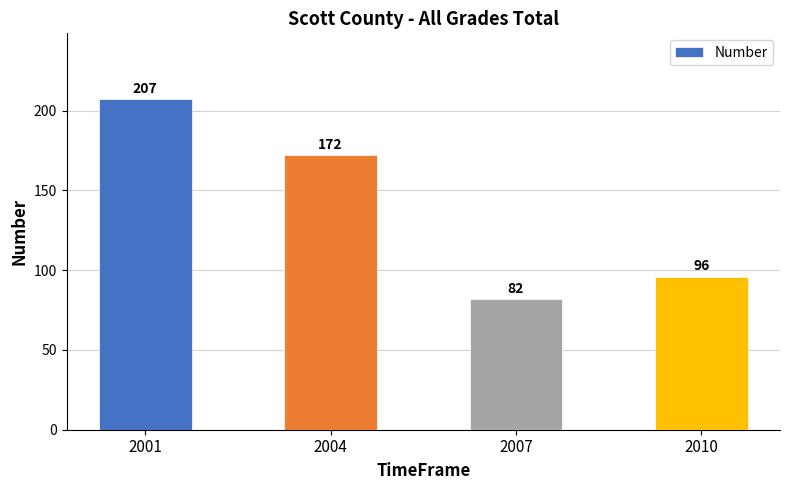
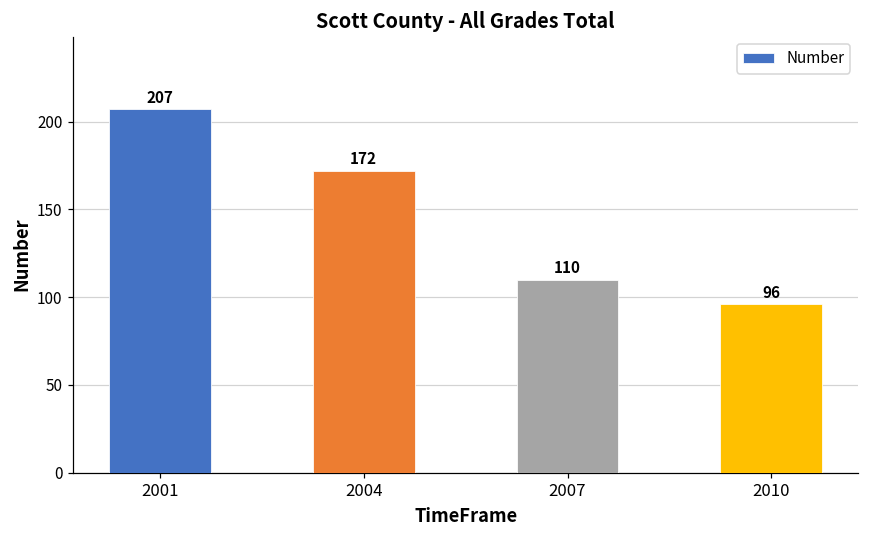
2007: 82 -> 110
